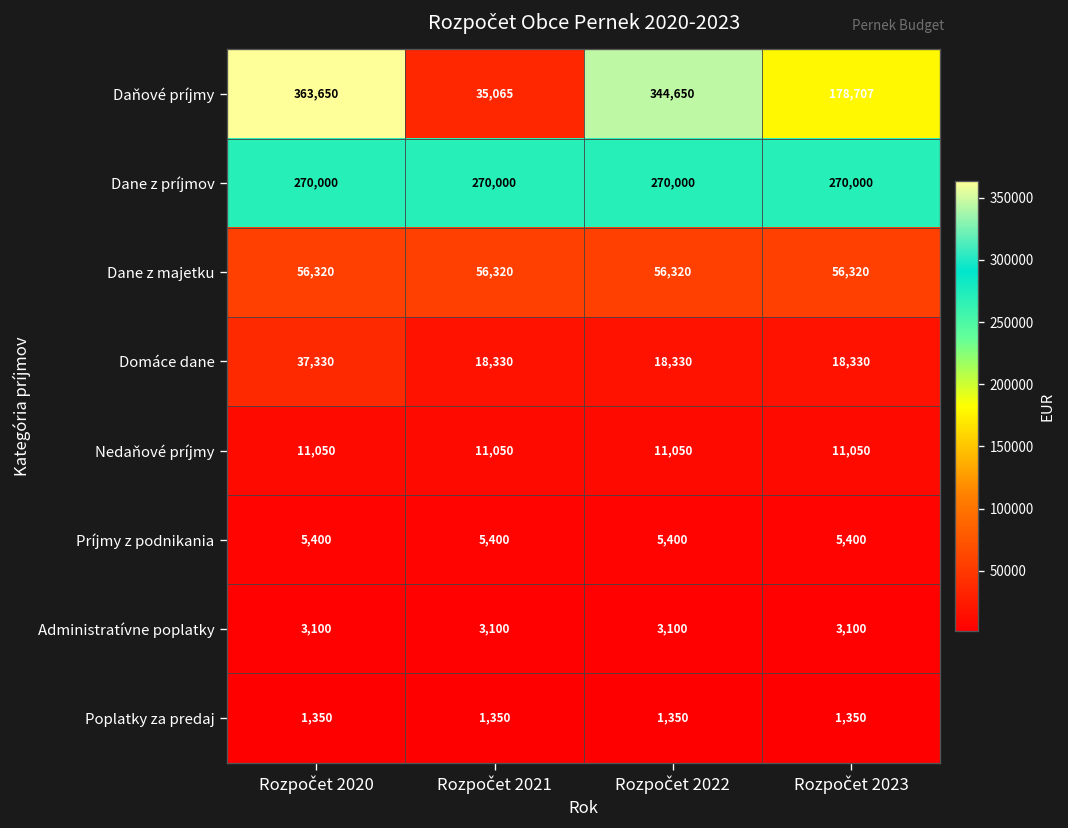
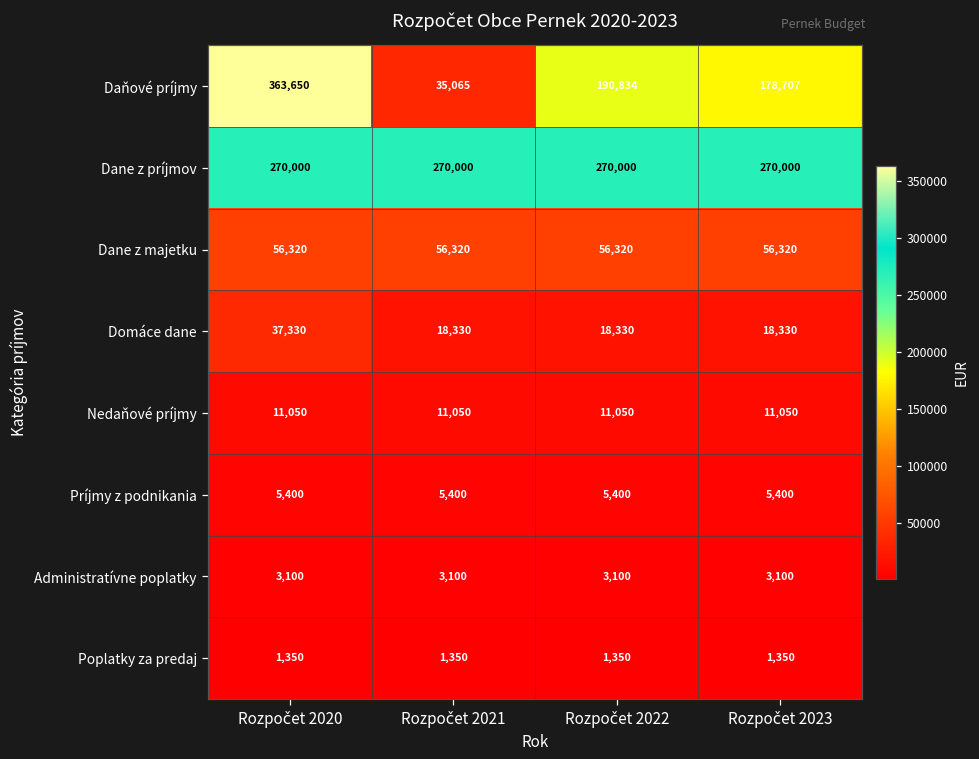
Daňové príjmy, Rozpočet 2022: 344,650 -> 190,834
